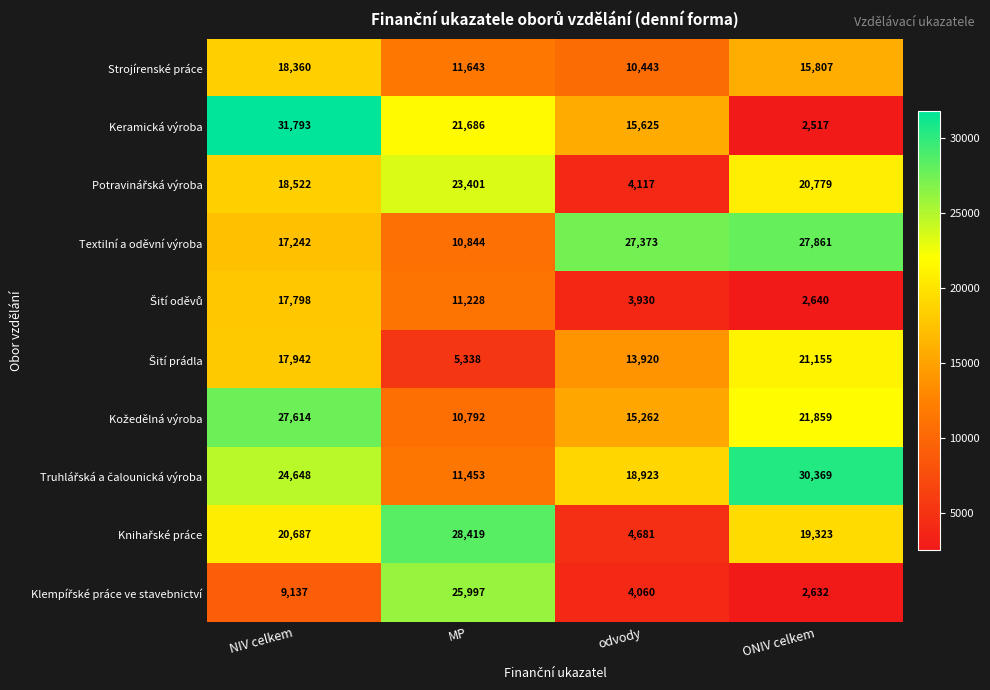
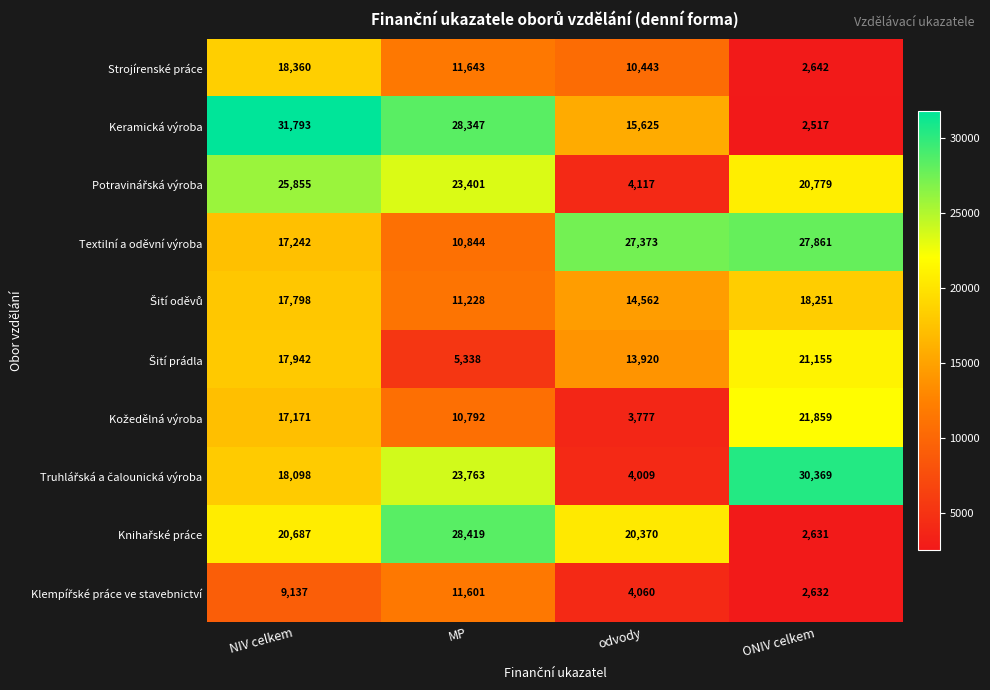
Strojírenské práce, ONIV celkem: 15,807 -> 2,642
Keramická výroba, MP: 21,686 -> 28,347
Potravinářská výroba, NIV celkem: 18,522 -> 25,855
Šití oděvů, odvody: 3,930 -> 14,562
Šití oděvů, ONIV celkem: 2,640 -> 18,251
Kožedělná výroba, NIV celkem: 27,614 -> 17,171
Kožedělná výroba, odvody: 15,262 -> 3,777
Truhlářská a čalounická výroba, NIV celkem: 24,648 -> 18,098
Truhlářská a čalounická výroba, MP: 11,453 -> 23,763
Truhlářská a čalounická výroba, odvody: 18,923 -> 4,009
Knihařské práce, odvody: 4,681 -> 20,370
Knihařské práce, ONIV celkem: 19,323 -> 2,631
Klempířské práce ve stavebnictví, MP: 25,997 -> 11,601
